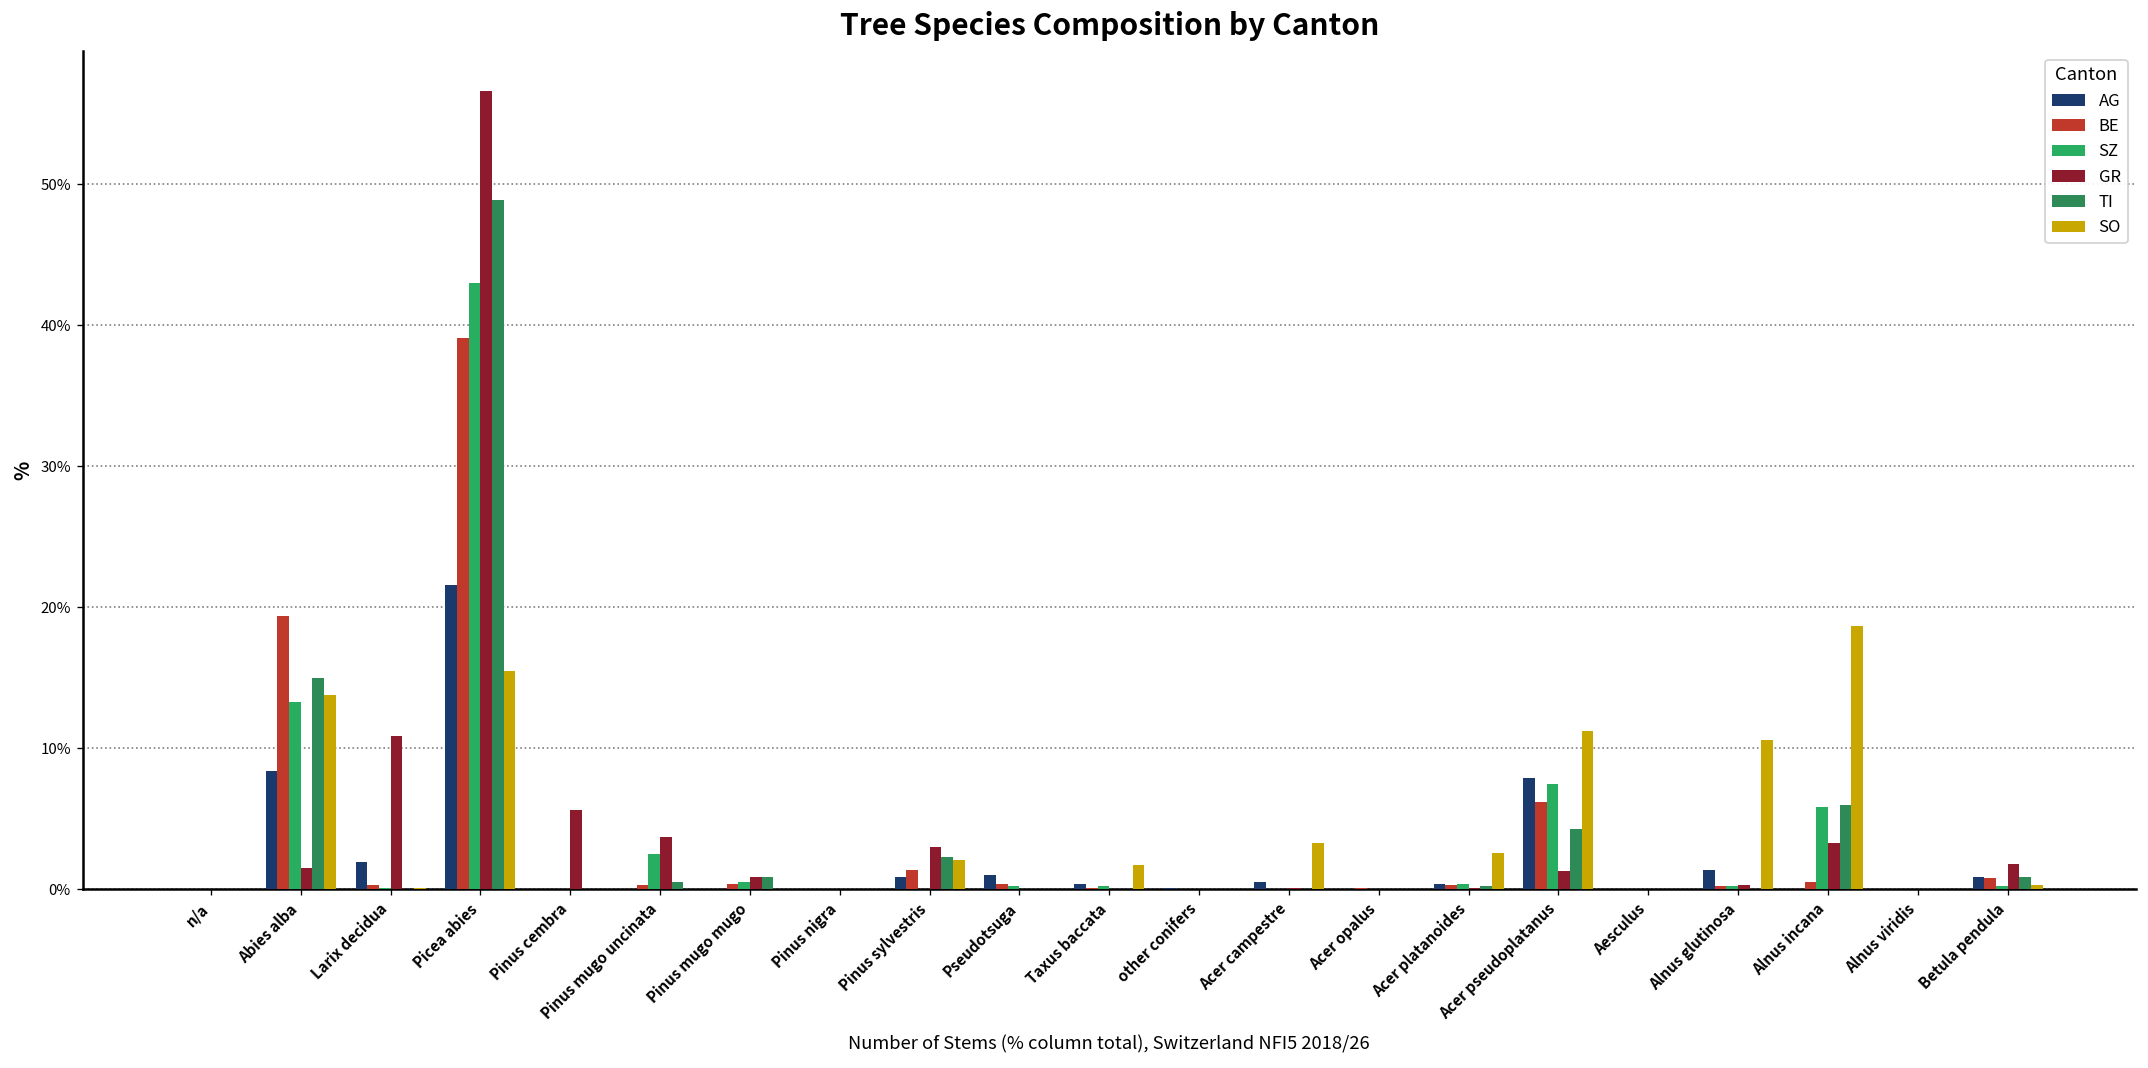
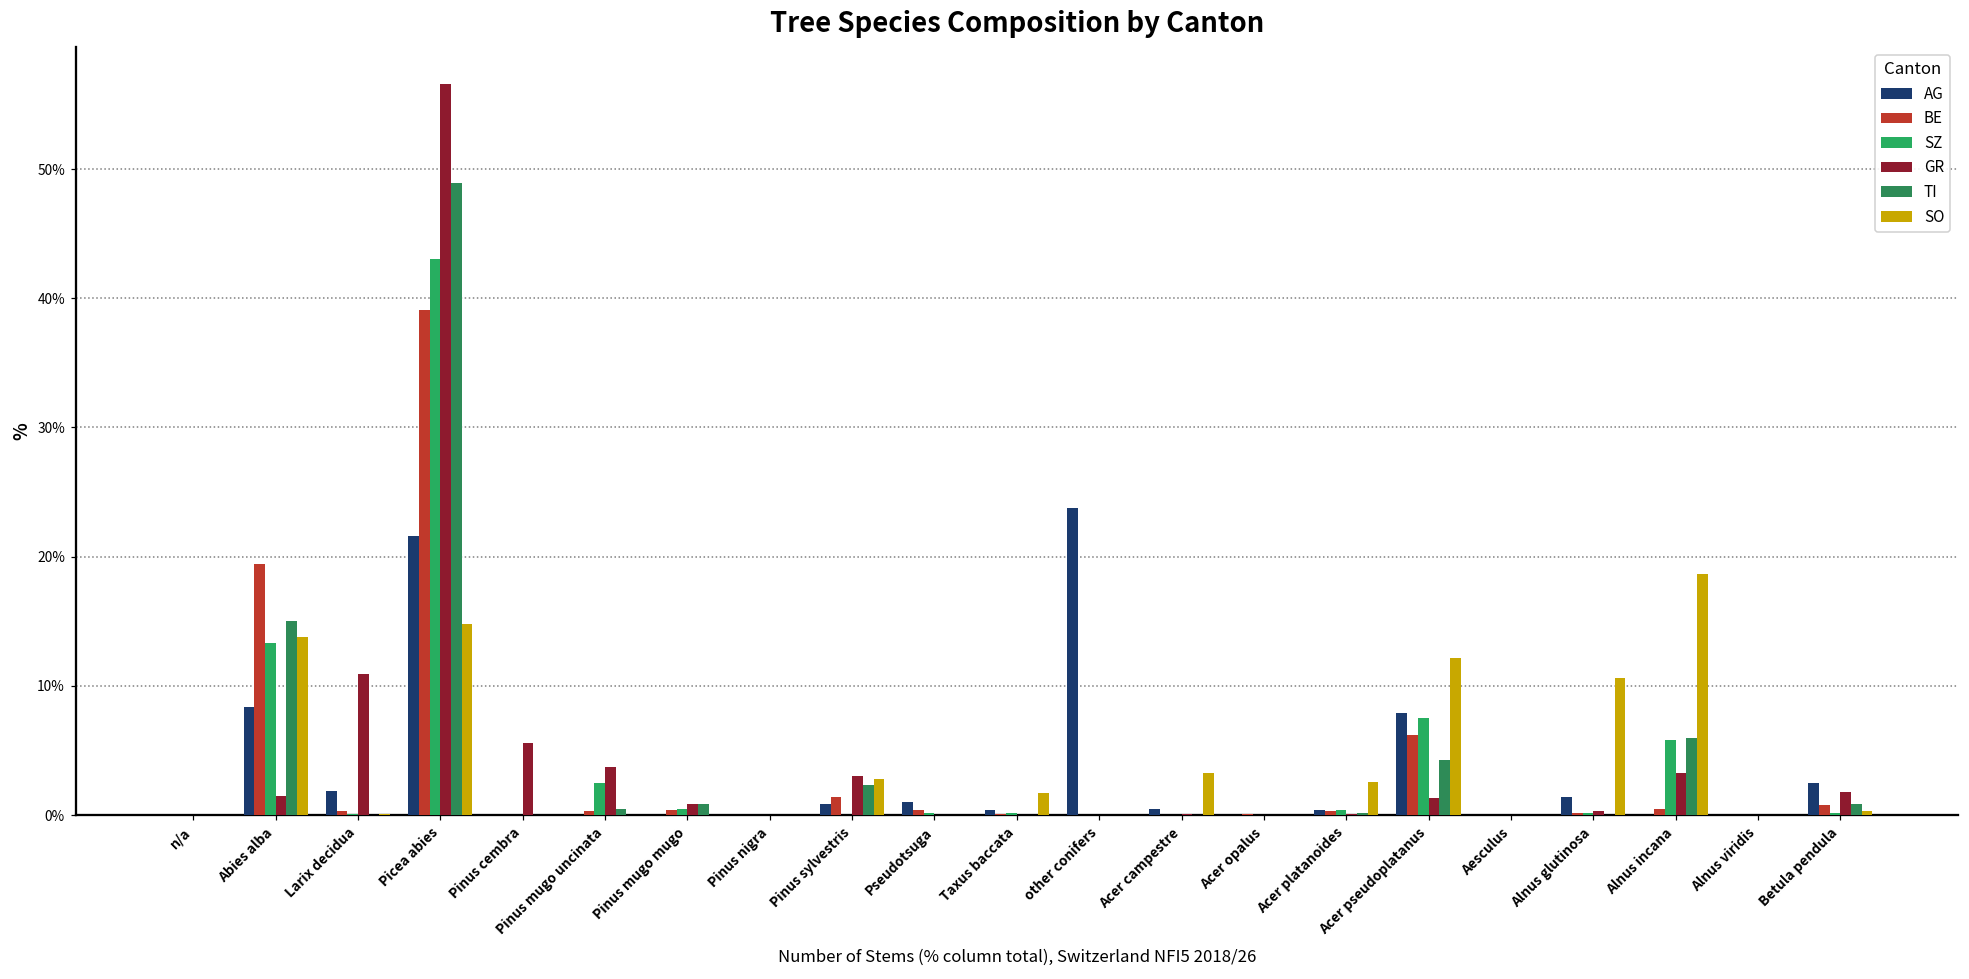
SO, Picea abies: 15.5% -> 14.8%
SO, Pinus sylvestris: 2.1% -> 2.8%
AG, other conifers: 0.1% -> 23.8%
SO, Acer pseudoplatanus: 11.2% -> 12.2%
AG, Betula pendula: 0.9% -> 2.5%
